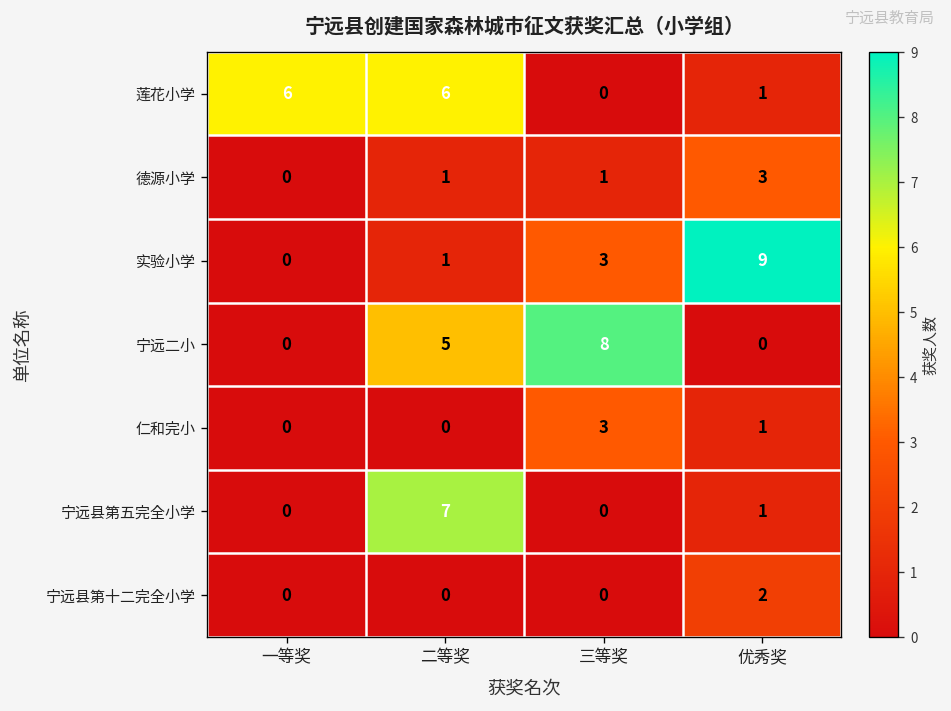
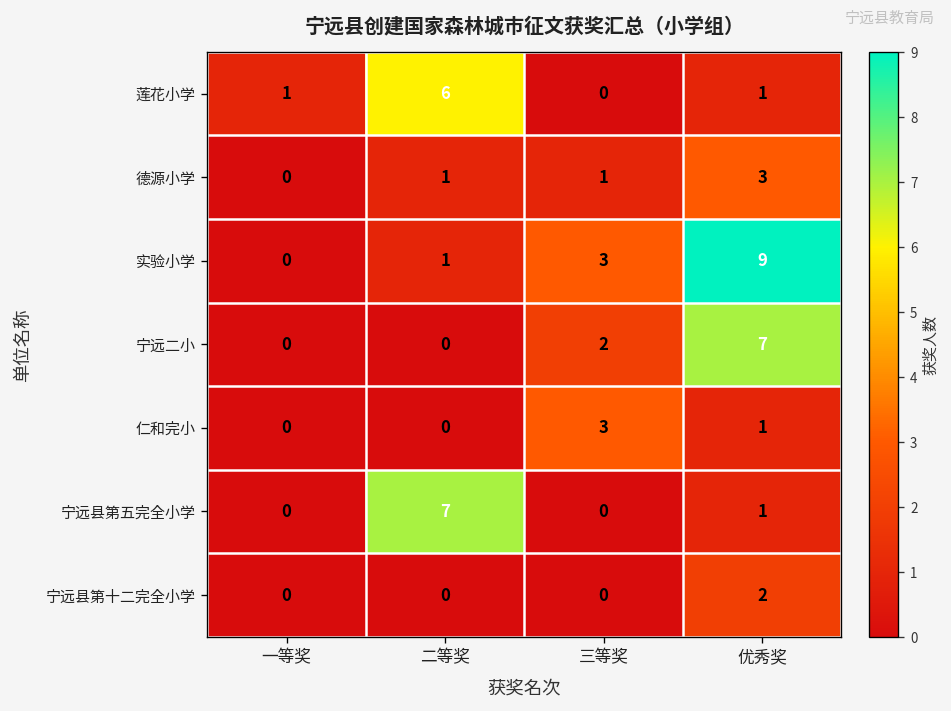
莲花小学, 一等奖: 6 -> 1
宁远二小, 二等奖: 5 -> 0
宁远二小, 三等奖: 8 -> 2
宁远二小, 优秀奖: 0 -> 7
